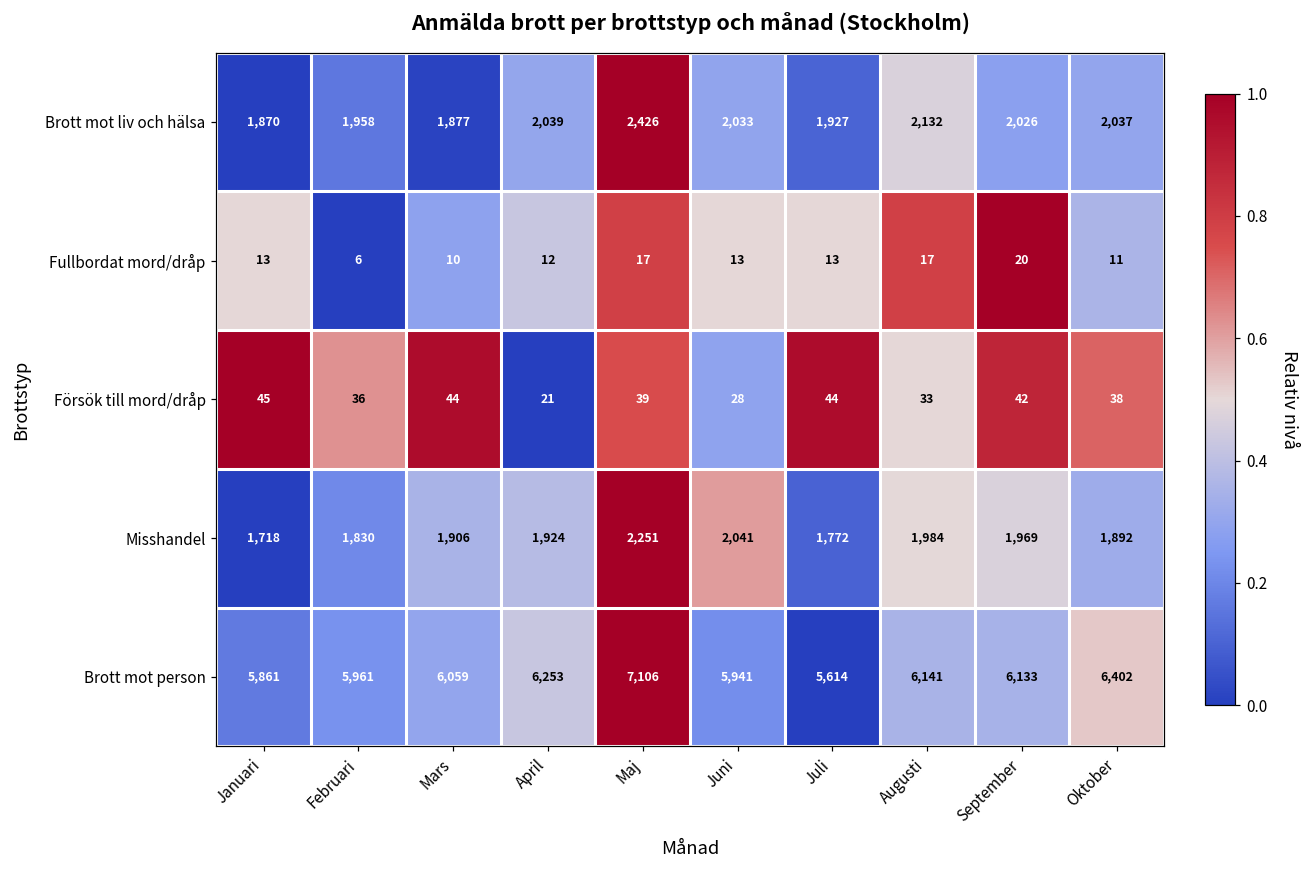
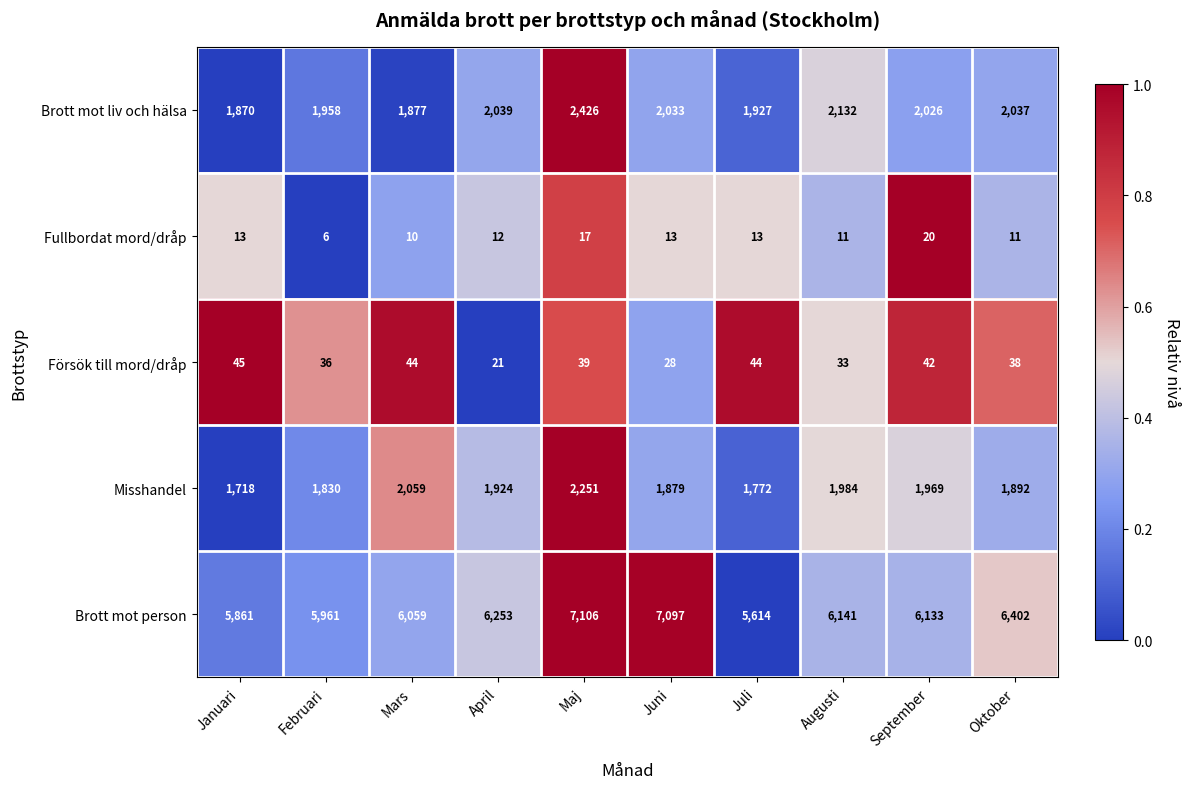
Fullbordat mord/dråp, Augusti: 17 -> 11
Misshandel, Mars: 1,906 -> 2,059
Misshandel, Juni: 2,041 -> 1,879
Brott mot person, Juni: 5,941 -> 7,097
